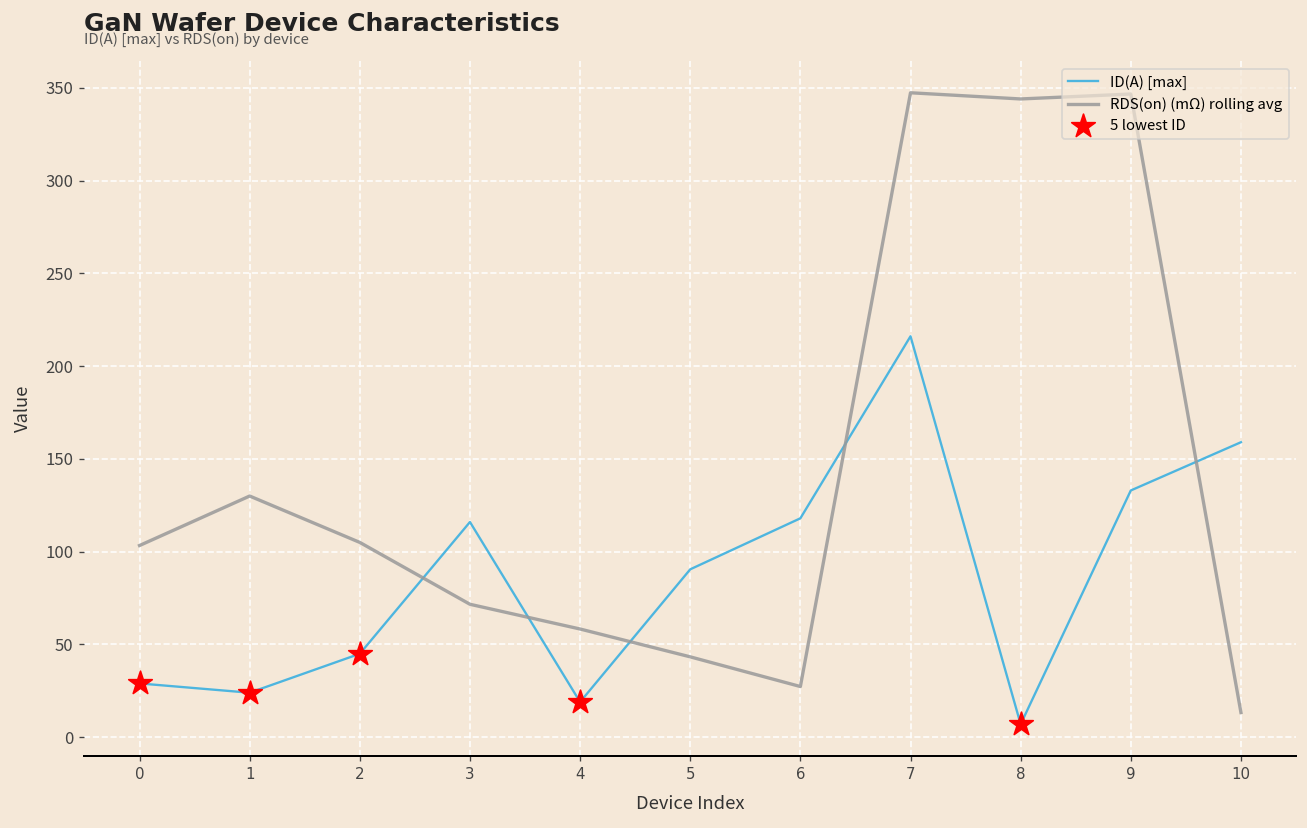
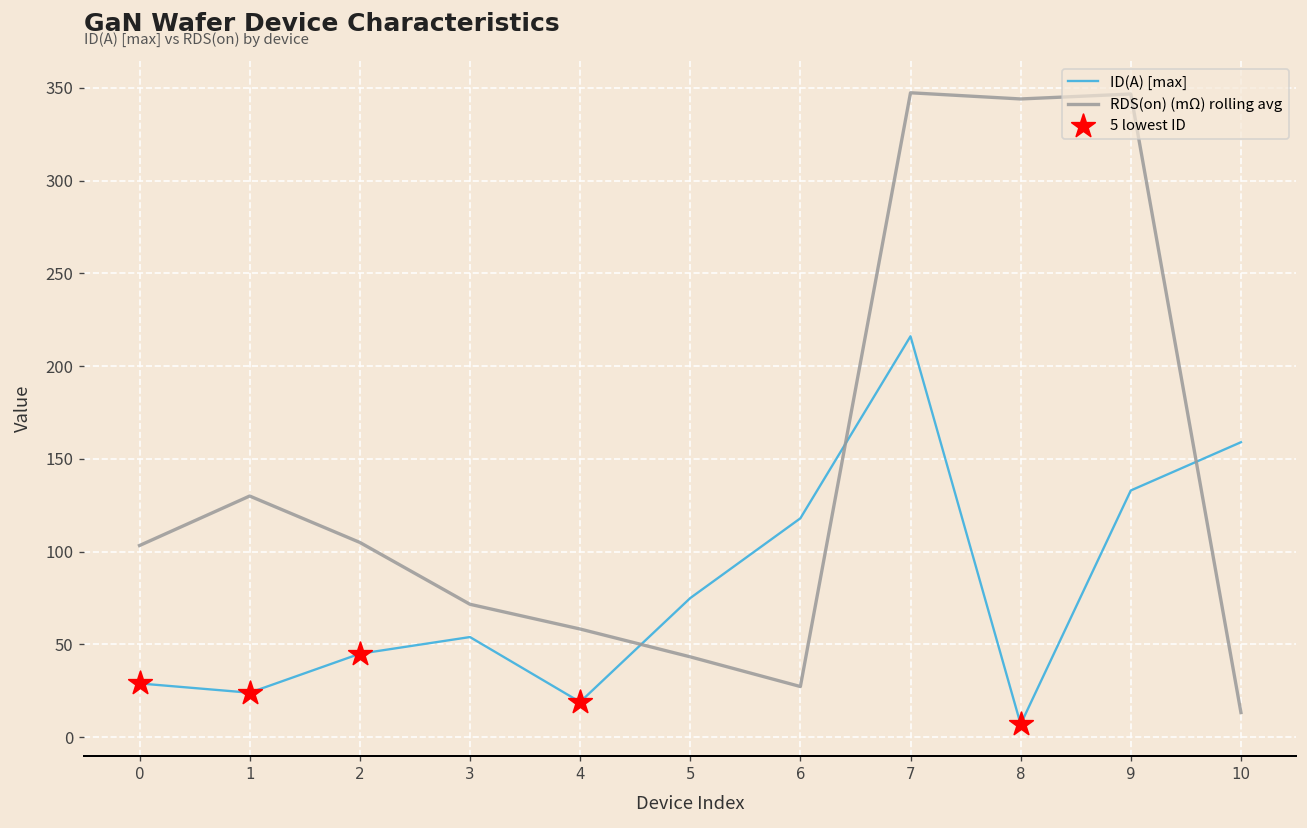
ID(A) [max], 3: 116 -> 54
ID(A) [max], 5: 91 -> 75
